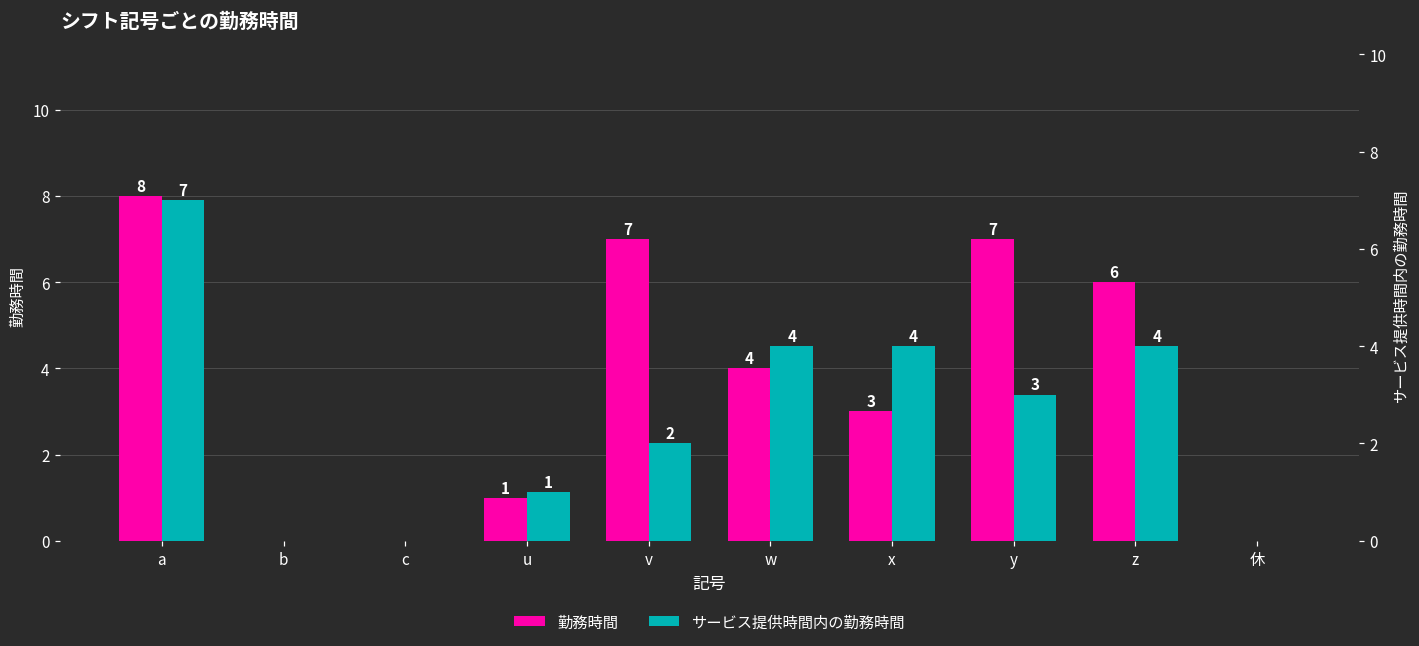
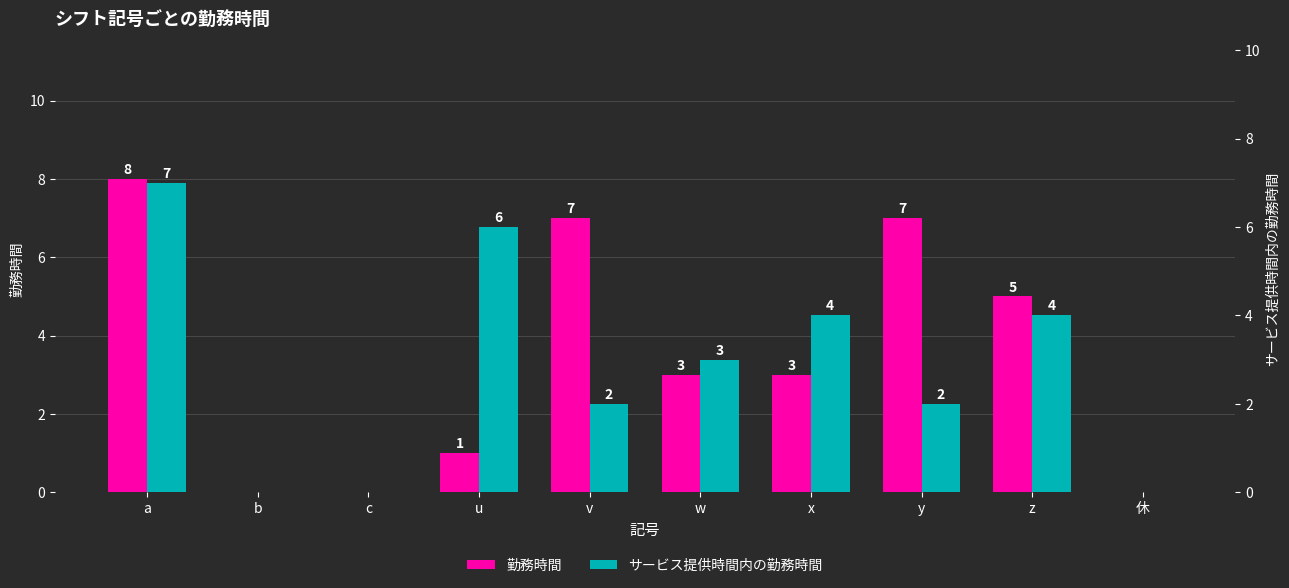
勤務時間, w: 4 -> 3
勤務時間, z: 6 -> 5
サービス提供時間内の勤務時間, u: 1 -> 6
サービス提供時間内の勤務時間, w: 4 -> 3
サービス提供時間内の勤務時間, y: 3 -> 2
